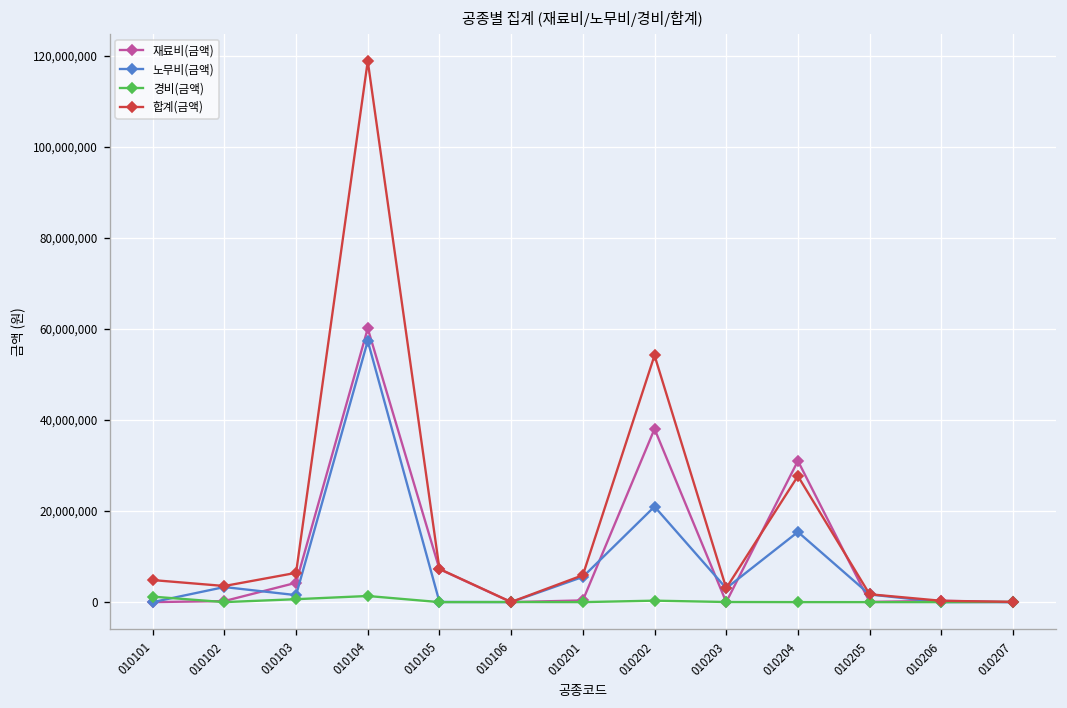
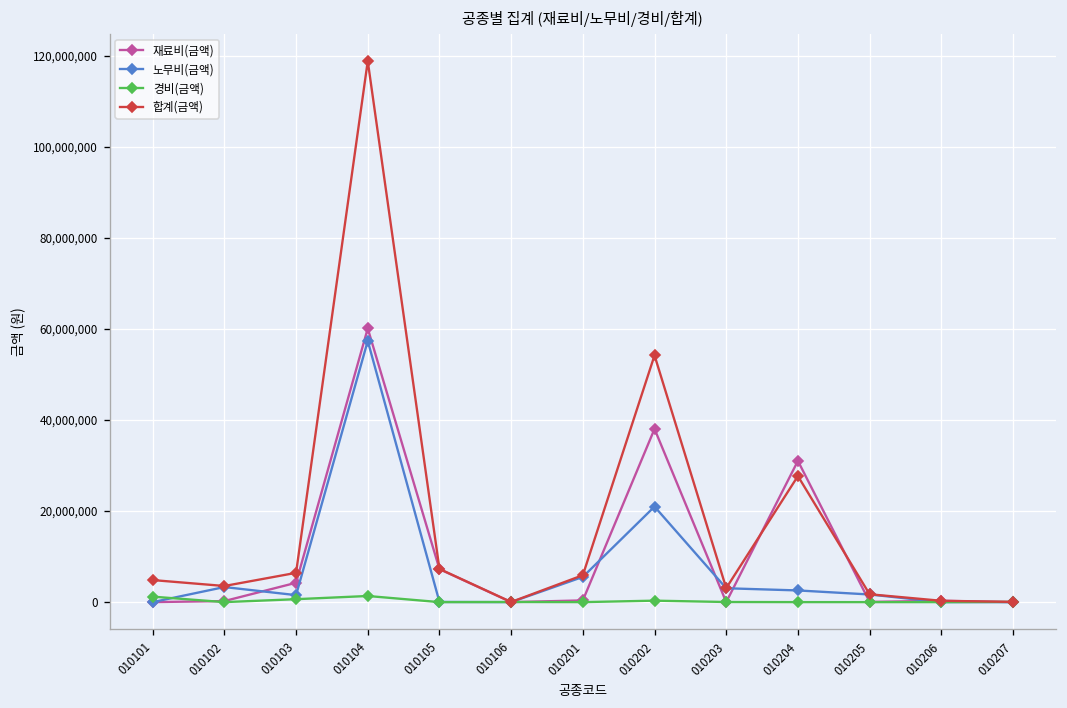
노무비(금액), 010204: 15,000,000 -> 3,000,000
